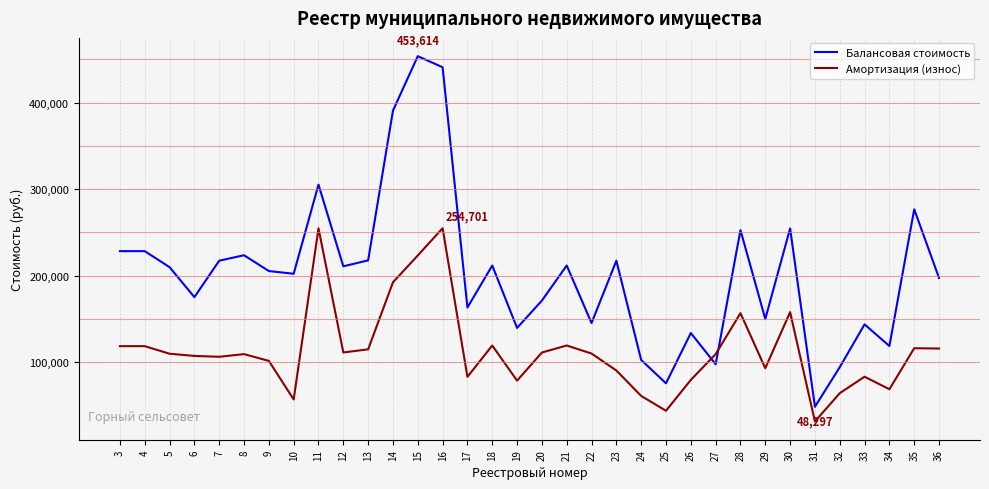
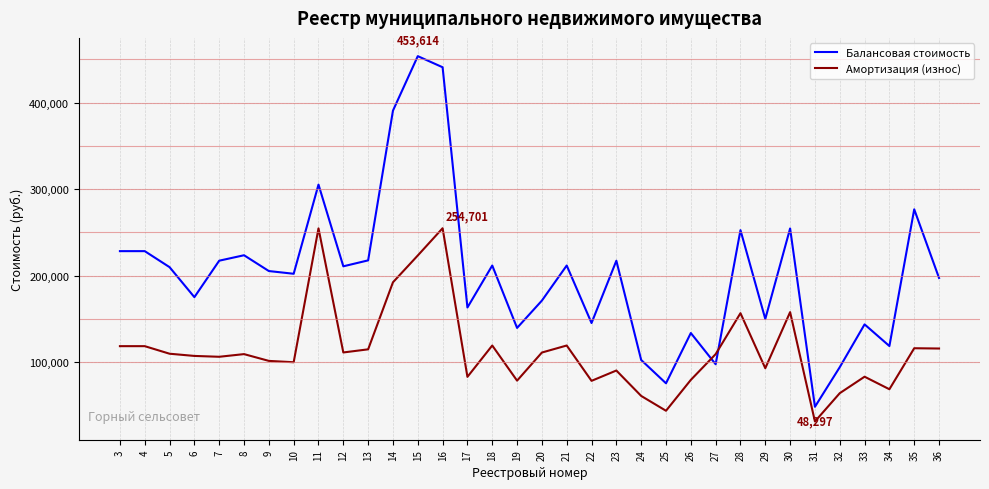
Амортизация (износ), 10: 60,000 -> 100,000
Амортизация (износ), 22: 110,000 -> 80,000
